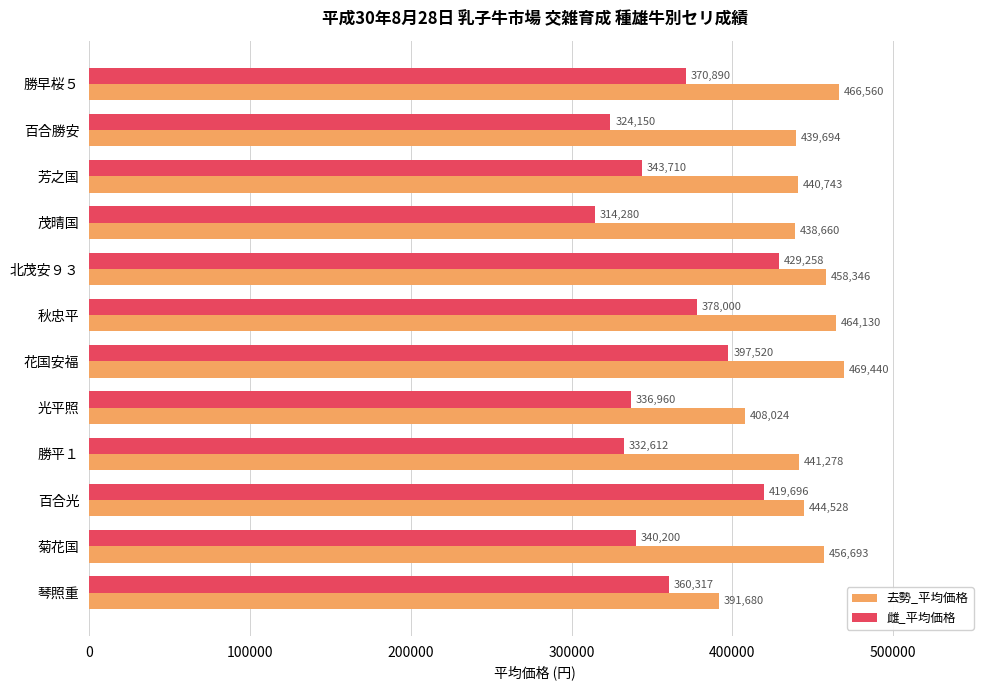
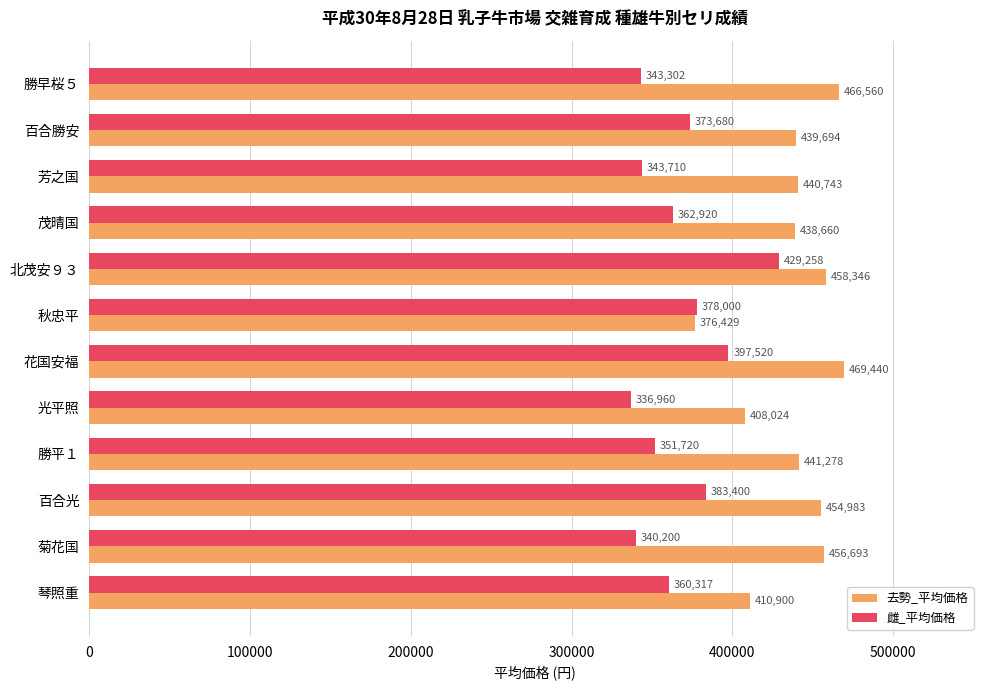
雌_平均価格, 勝早桜５: 370,890 -> 343,302
雌_平均価格, 百合勝安: 324,150 -> 373,680
雌_平均価格, 茂晴国: 314,280 -> 362,920
去勢_平均価格, 秋忠平: 464,130 -> 376,429
雌_平均価格, 勝平１: 332,612 -> 351,720
雌_平均価格, 百合光: 419,696 -> 383,400
去勢_平均価格, 百合光: 444,528 -> 454,983
去勢_平均価格, 琴照重: 391,680 -> 410,900
